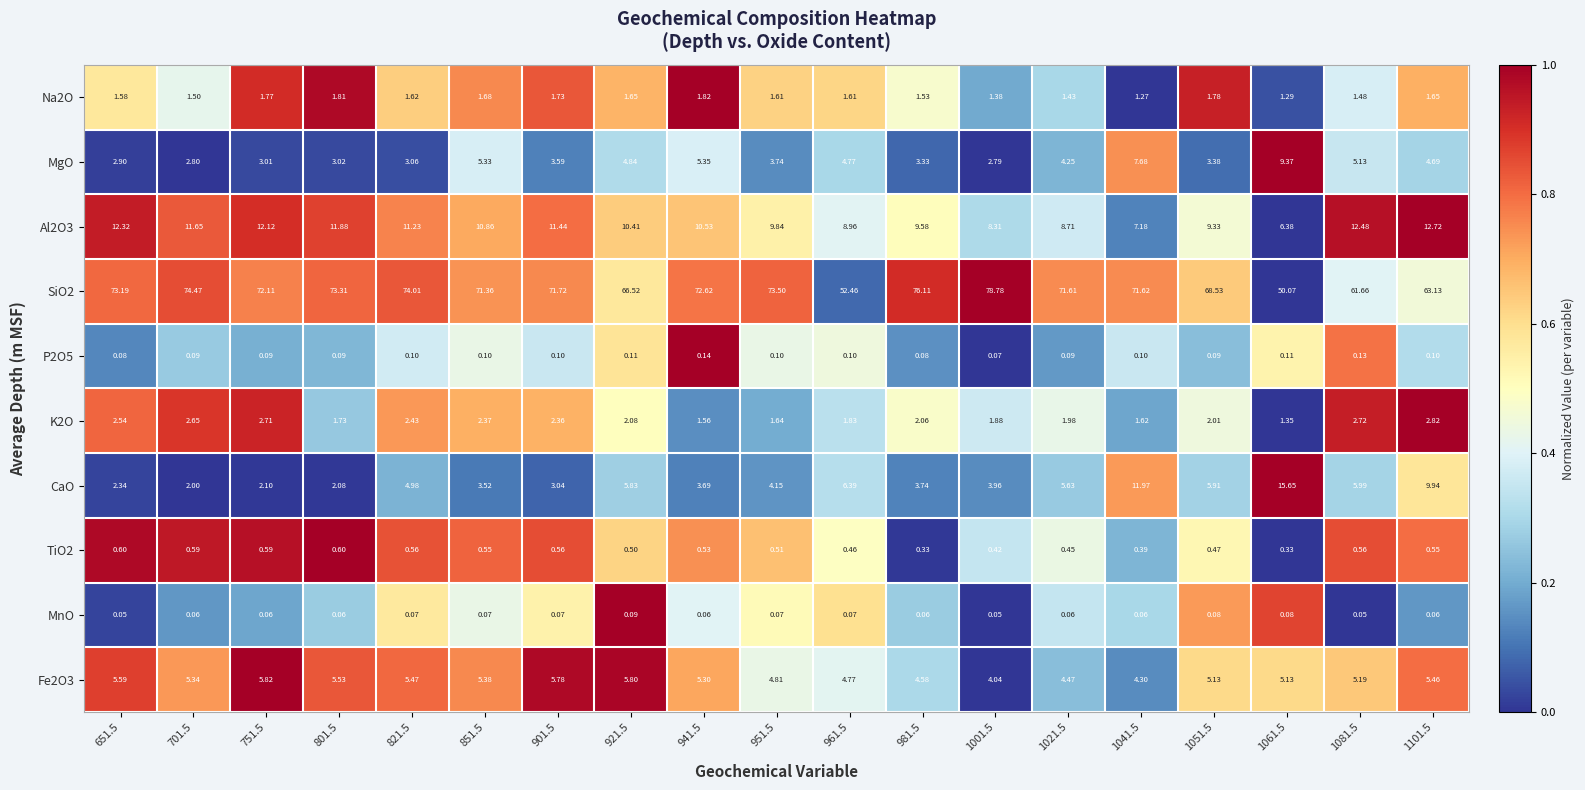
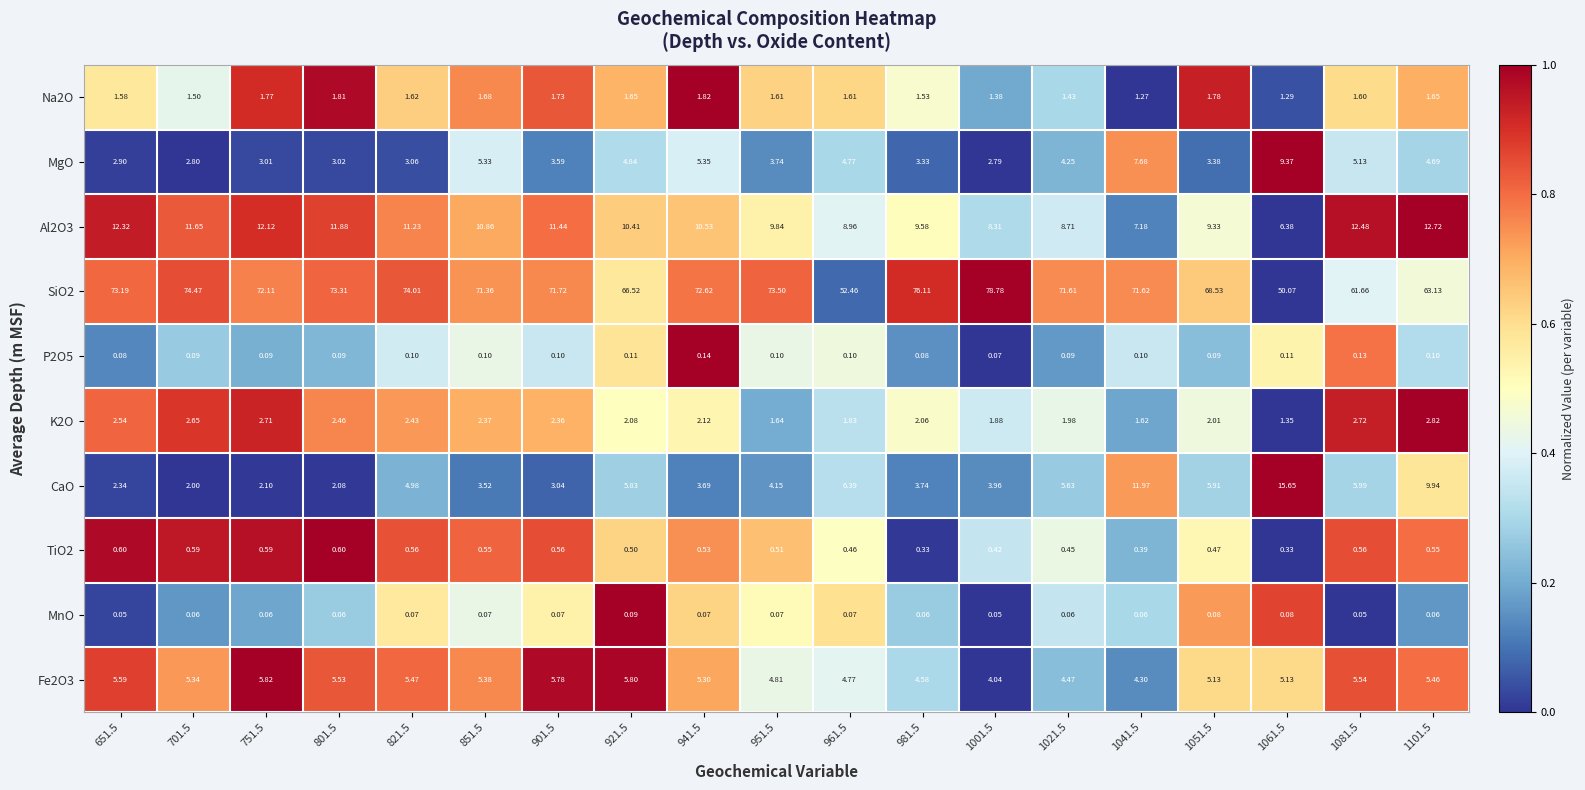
Na2O, 1081.5: 1.48 -> 1.60
K2O, 801.5: 1.73 -> 2.46
K2O, 941.5: 1.56 -> 2.12
MnO, 941.5: 0.06 -> 0.07
Fe2O3, 1081.5: 5.19 -> 5.54
